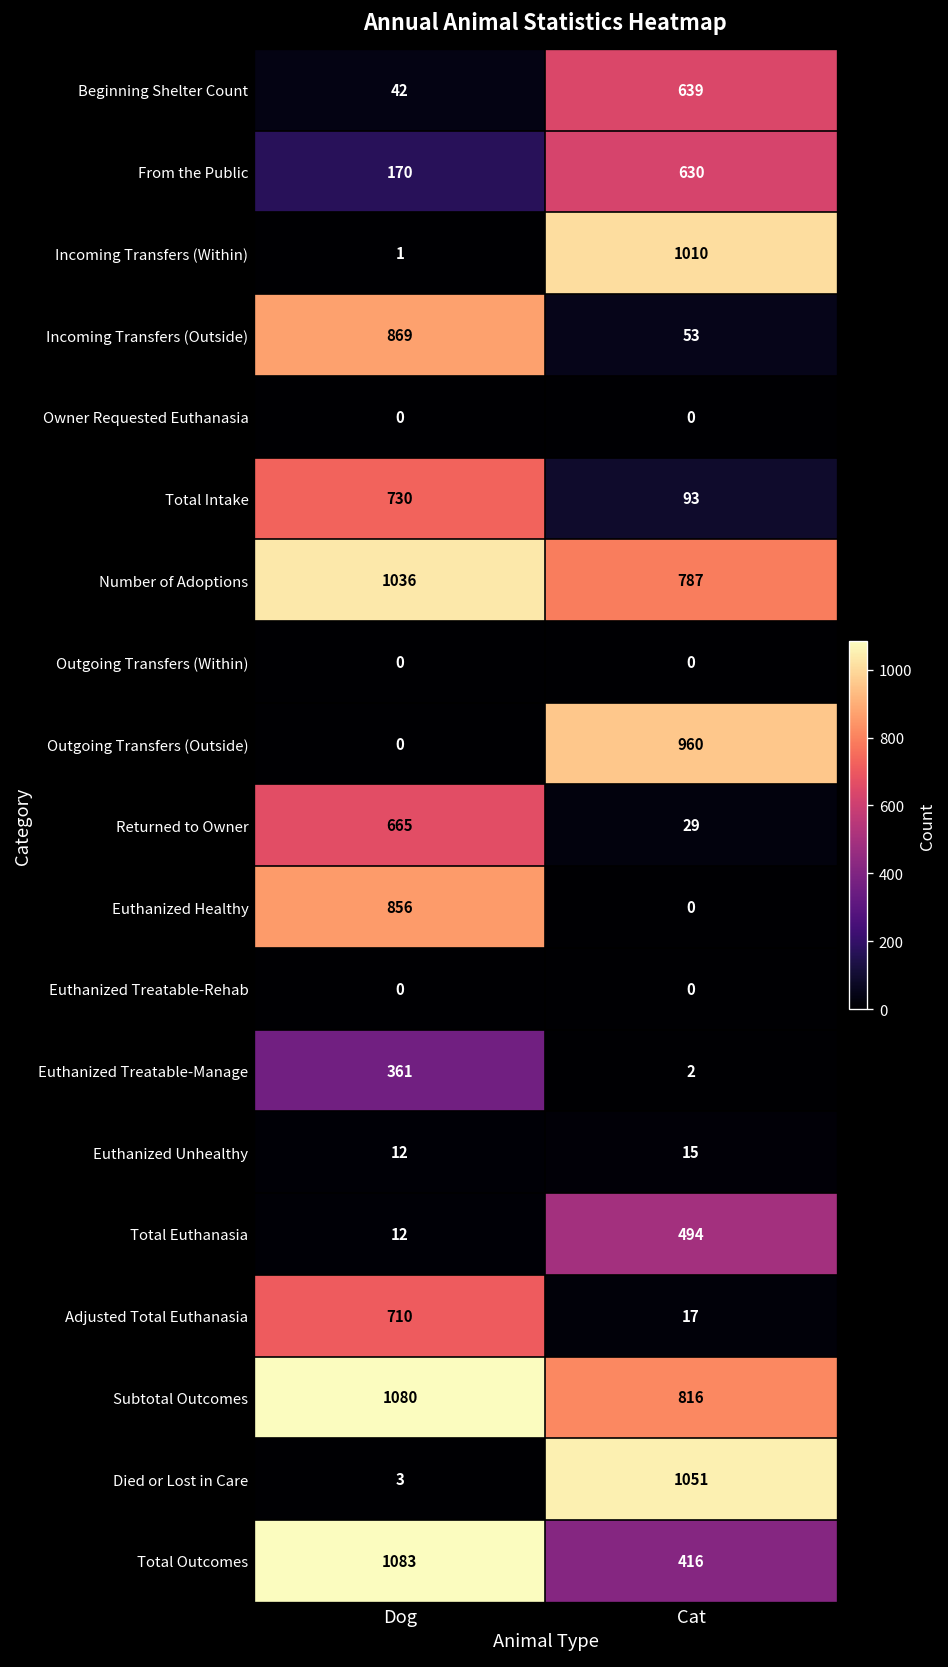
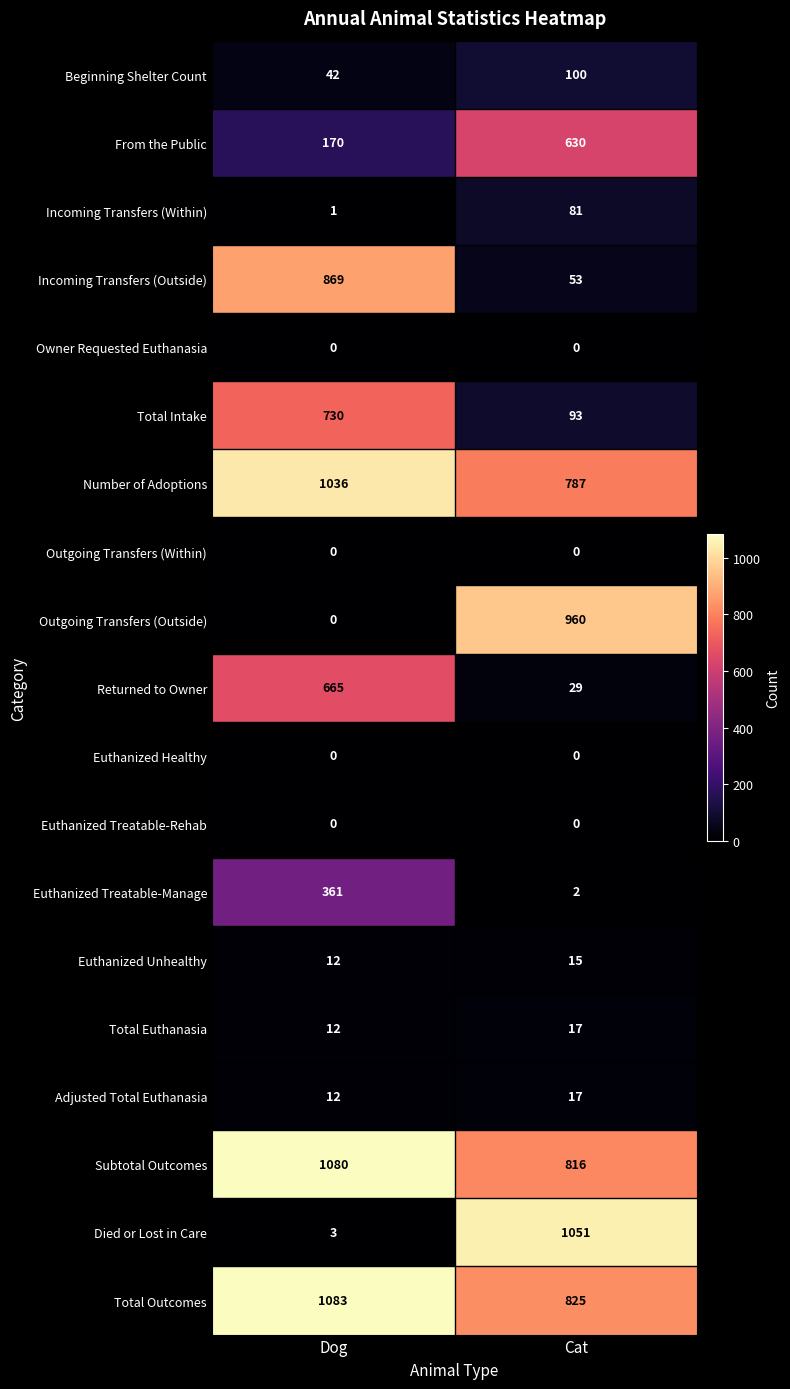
Beginning Shelter Count, Cat: 639 -> 100
Incoming Transfers (Within), Cat: 1010 -> 81
Euthanized Healthy, Dog: 856 -> 0
Total Euthanasia, Cat: 494 -> 17
Adjusted Total Euthanasia, Dog: 710 -> 12
Total Outcomes, Cat: 416 -> 825
